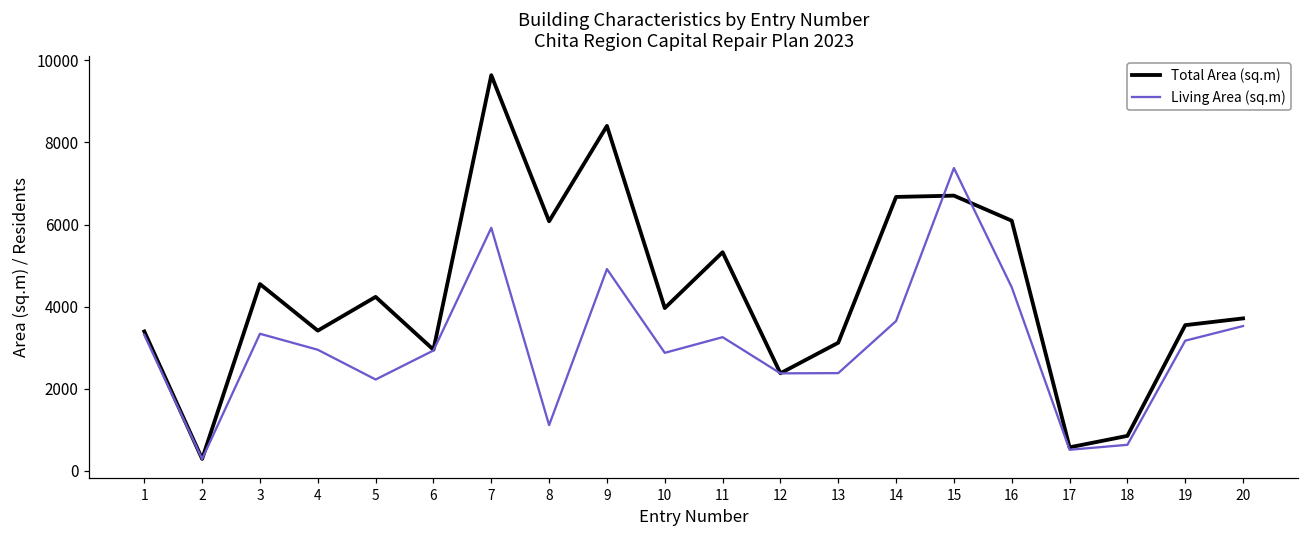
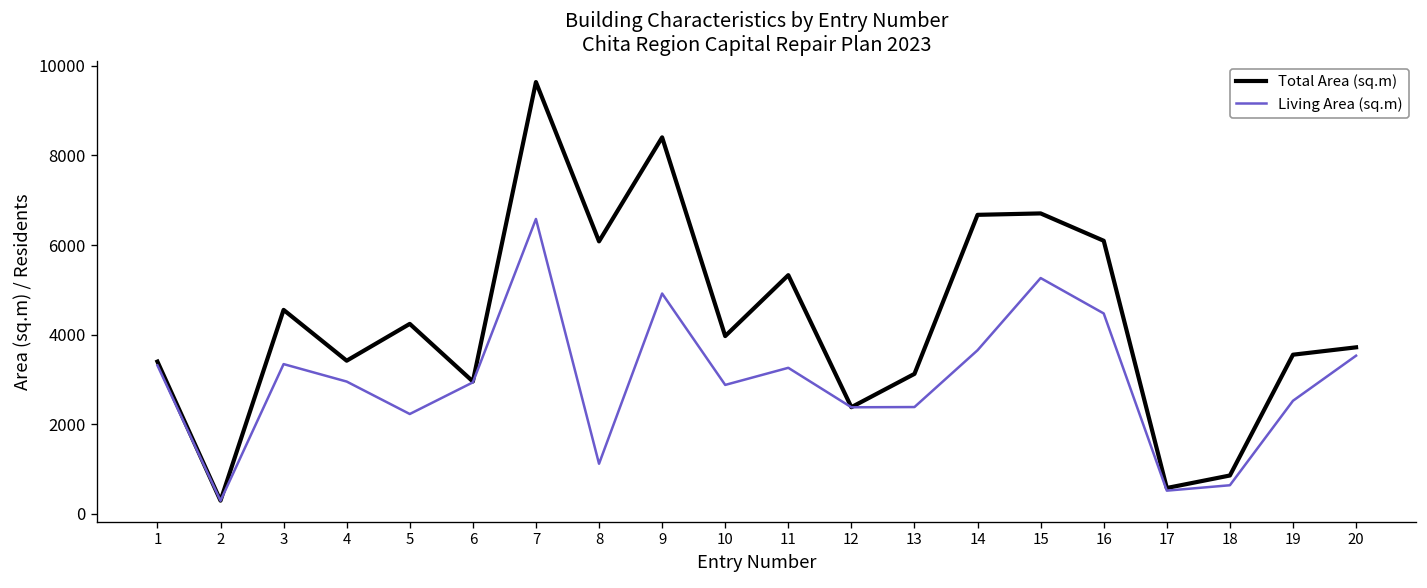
Living Area (sq.m), 7: 5900 -> 6600
Living Area (sq.m), 15: 7400 -> 5300
Living Area (sq.m), 19: 3200 -> 2500
